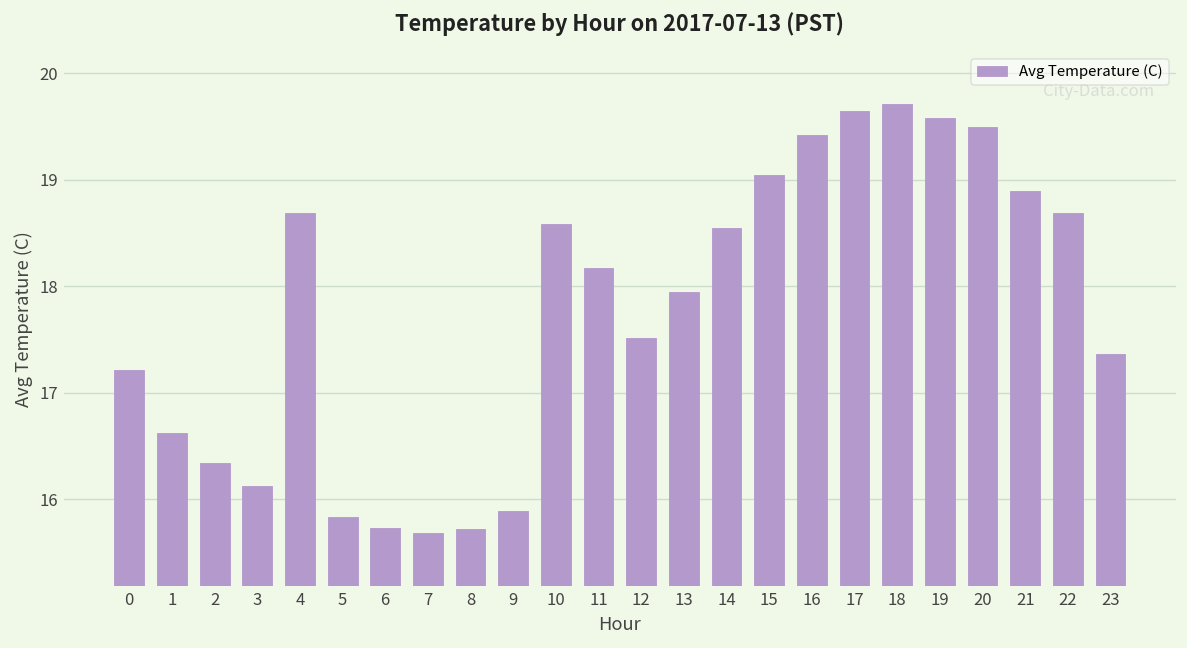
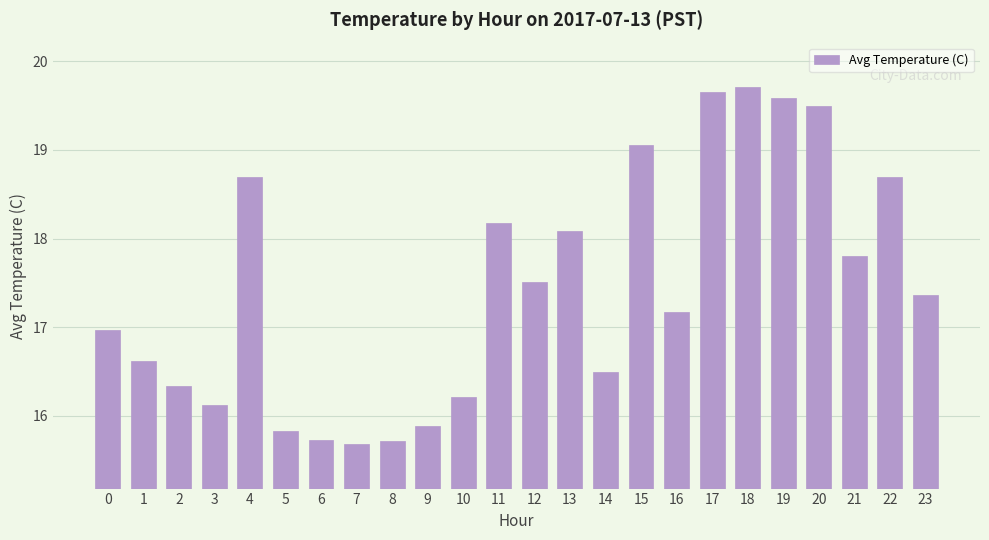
0: 17.2 -> 17.0
10: 18.6 -> 16.2
13: 18.0 -> 18.1
14: 18.6 -> 16.5
16: 19.4 -> 17.2
21: 18.9 -> 17.8
